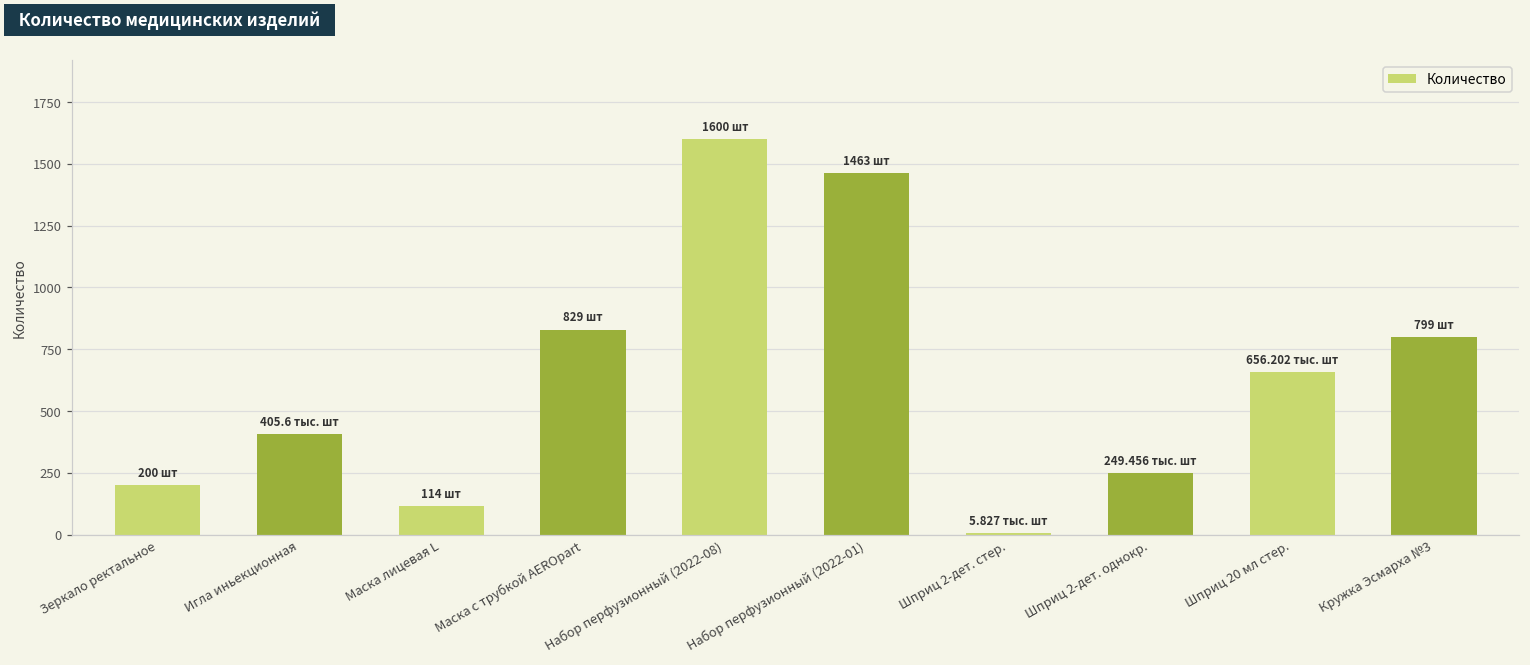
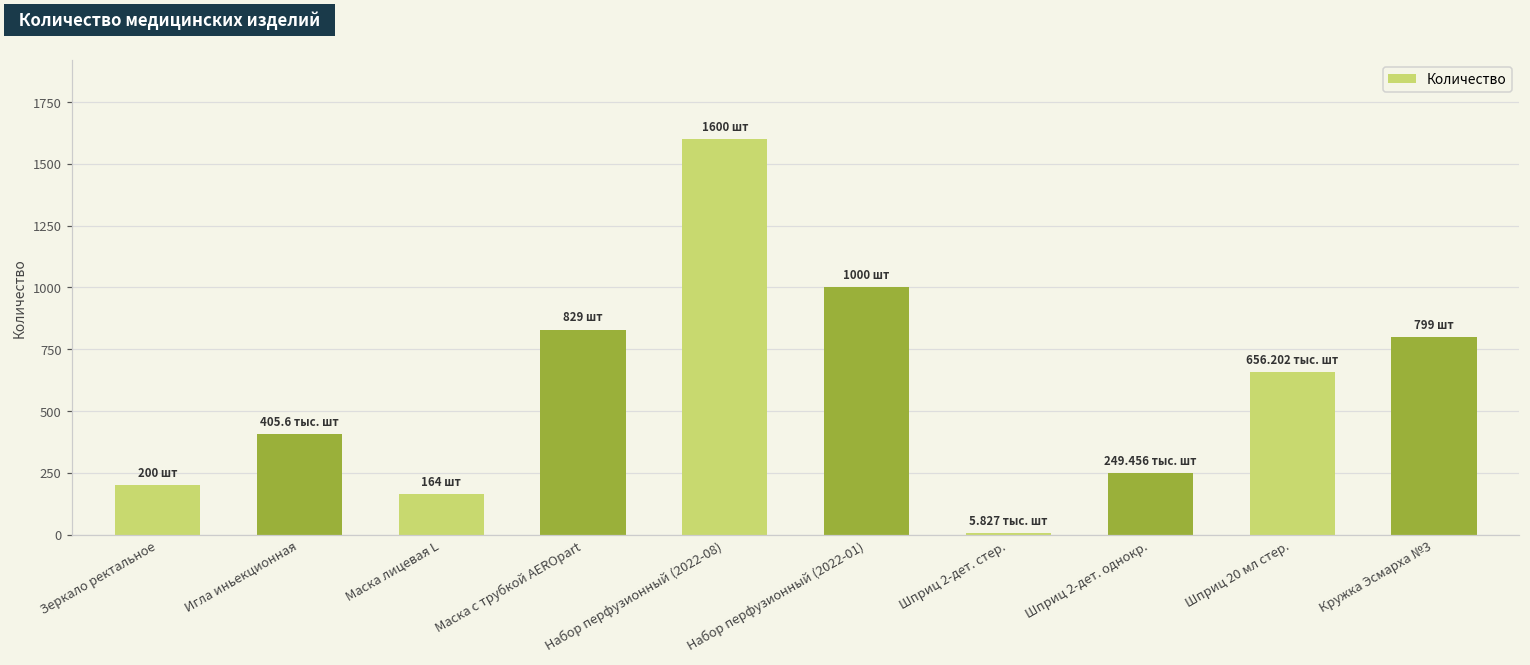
Маска лицевая L: 114 -> 164
Набор перфузионный (2022-01): 1463 -> 1000
